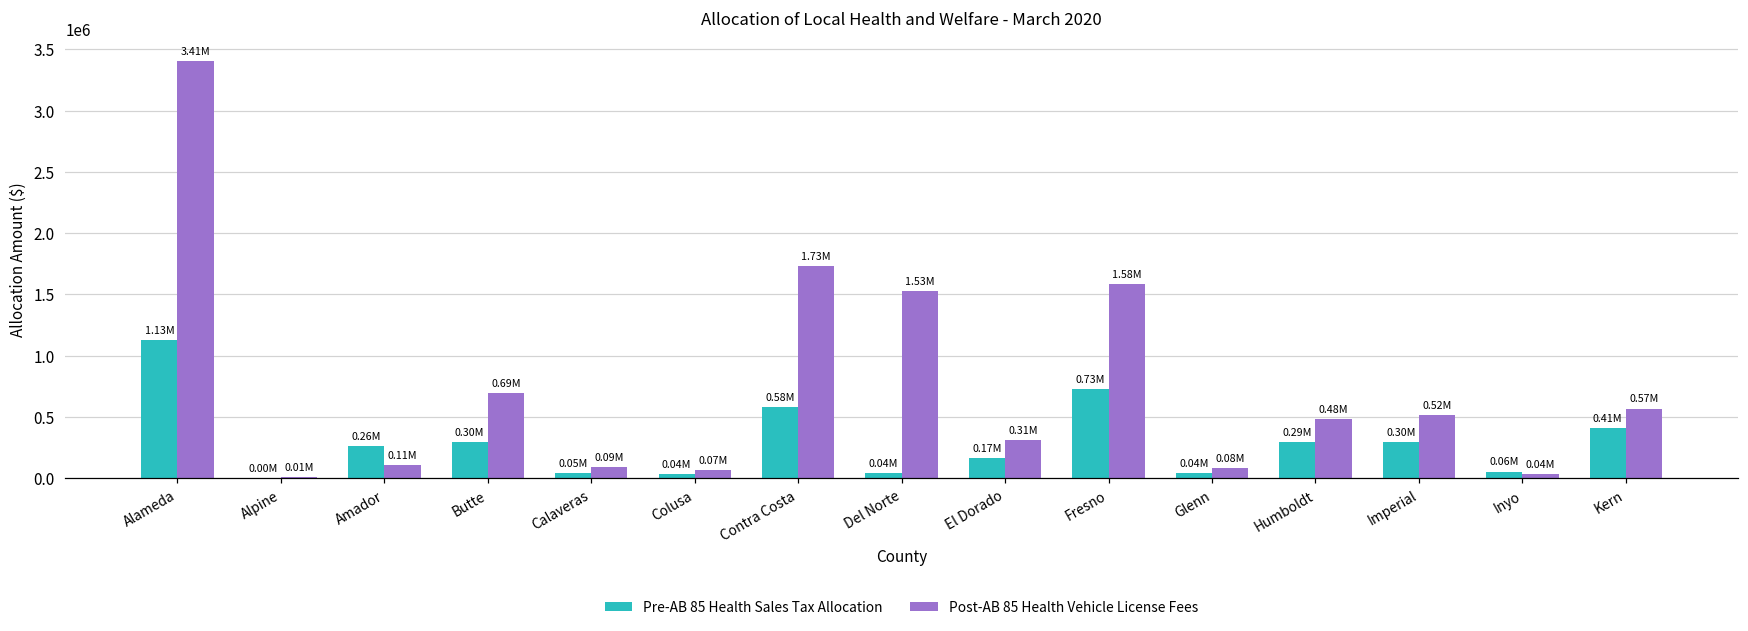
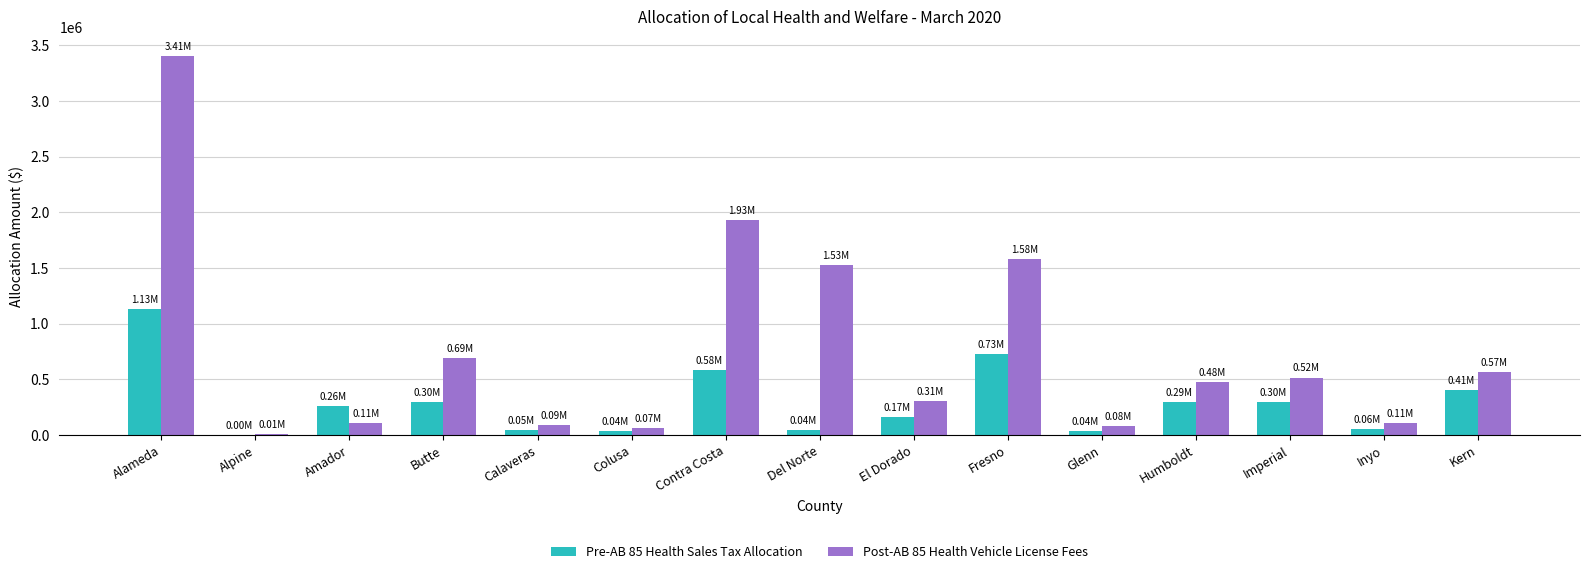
Post-AB 85 Health Vehicle License Fees, Contra Costa: 1.73M -> 1.93M
Post-AB 85 Health Vehicle License Fees, Inyo: 0.04M -> 0.11M
